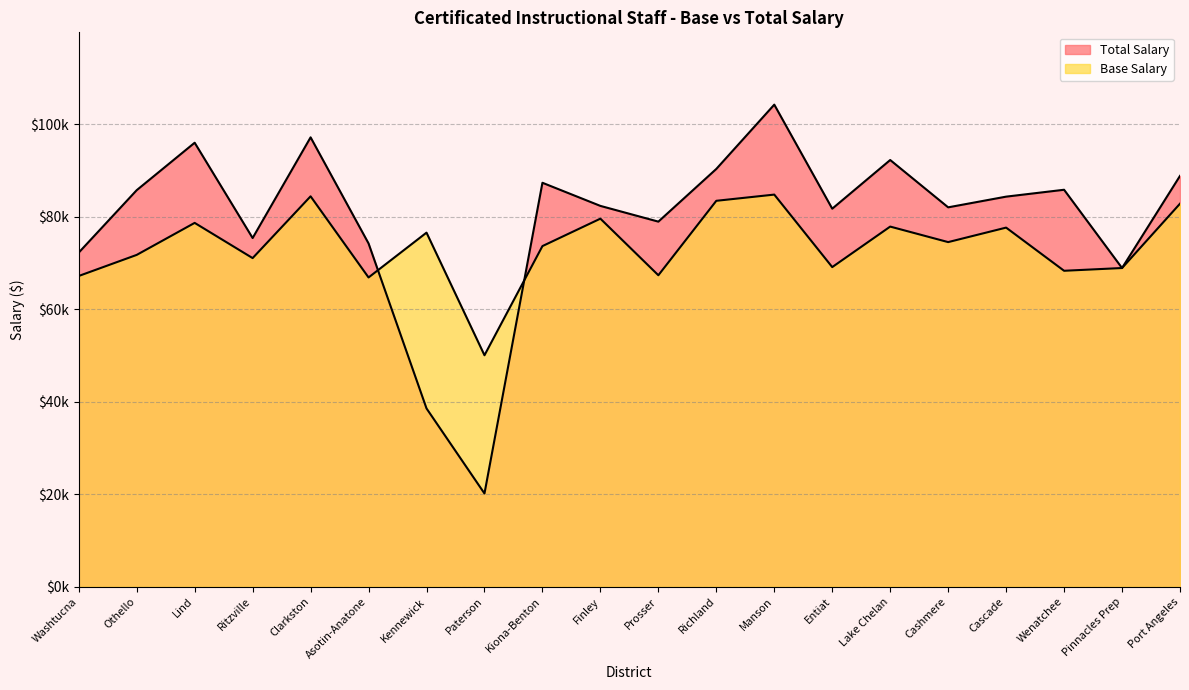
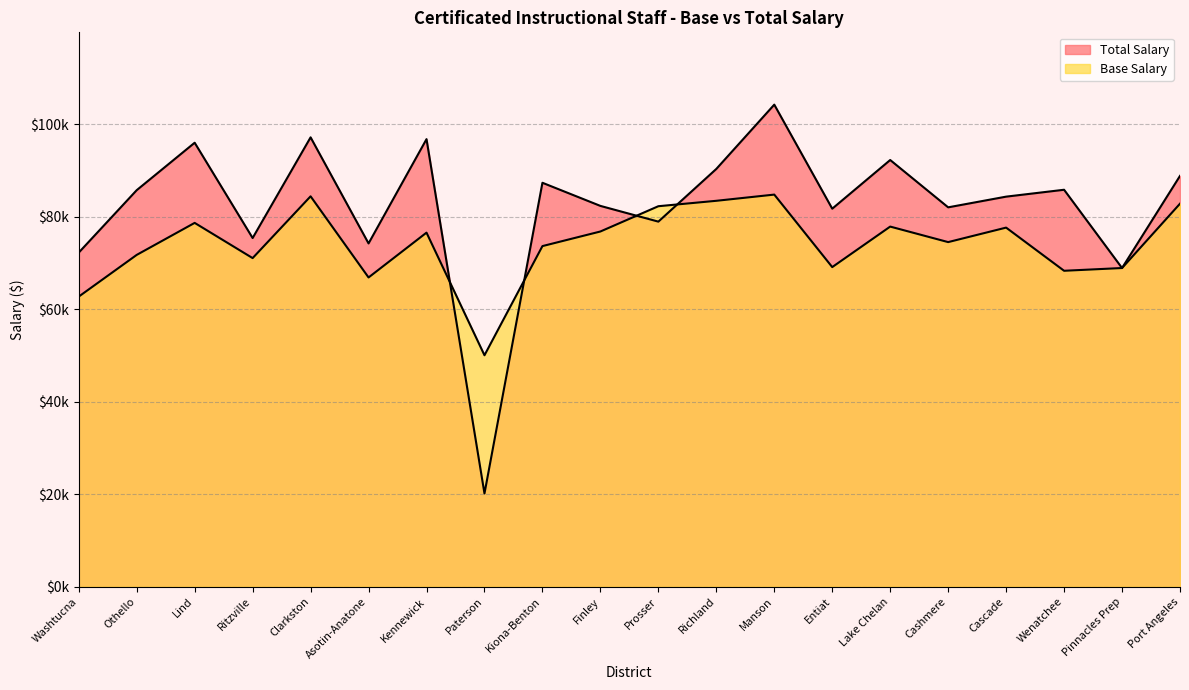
Base Salary, Washtucna: $67000 -> $63000
Total Salary, Kennewick: $39000 -> $97000
Base Salary, Finley: $80000 -> $77000
Base Salary, Prosser: $67000 -> $82000
